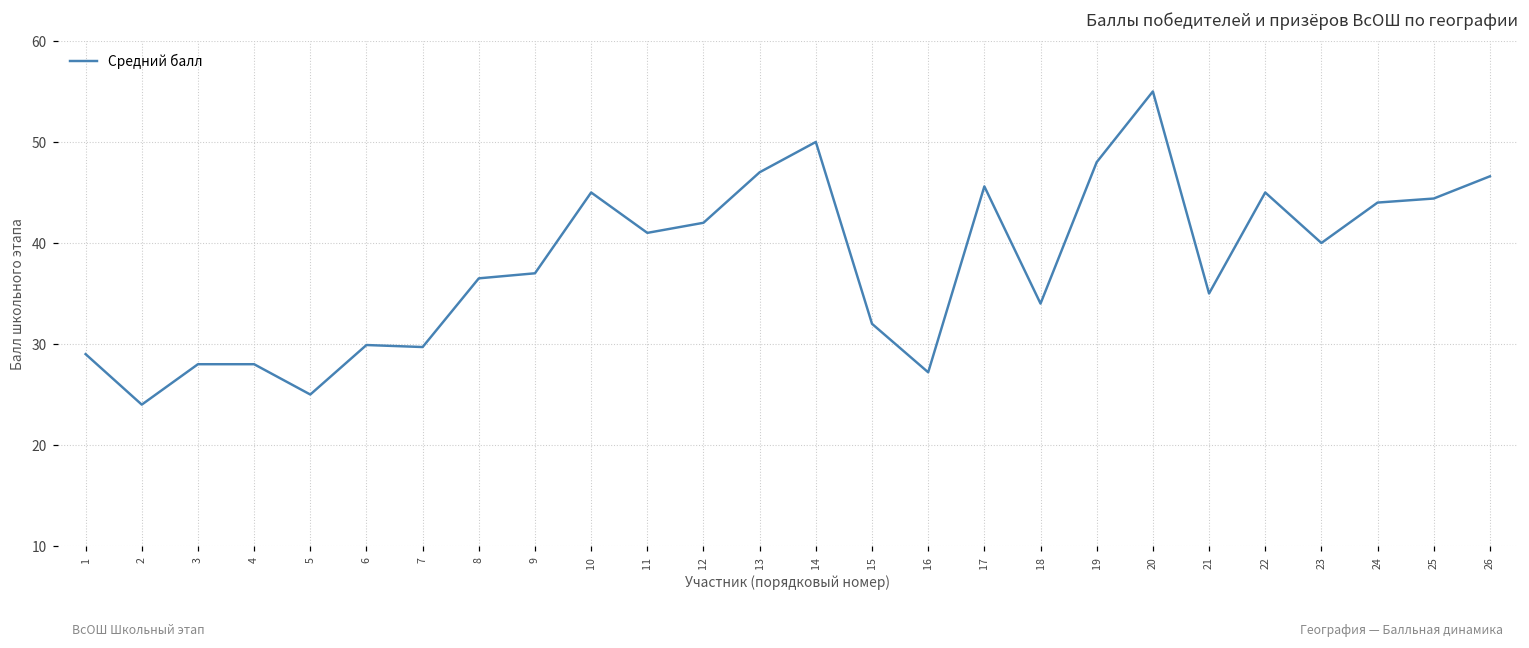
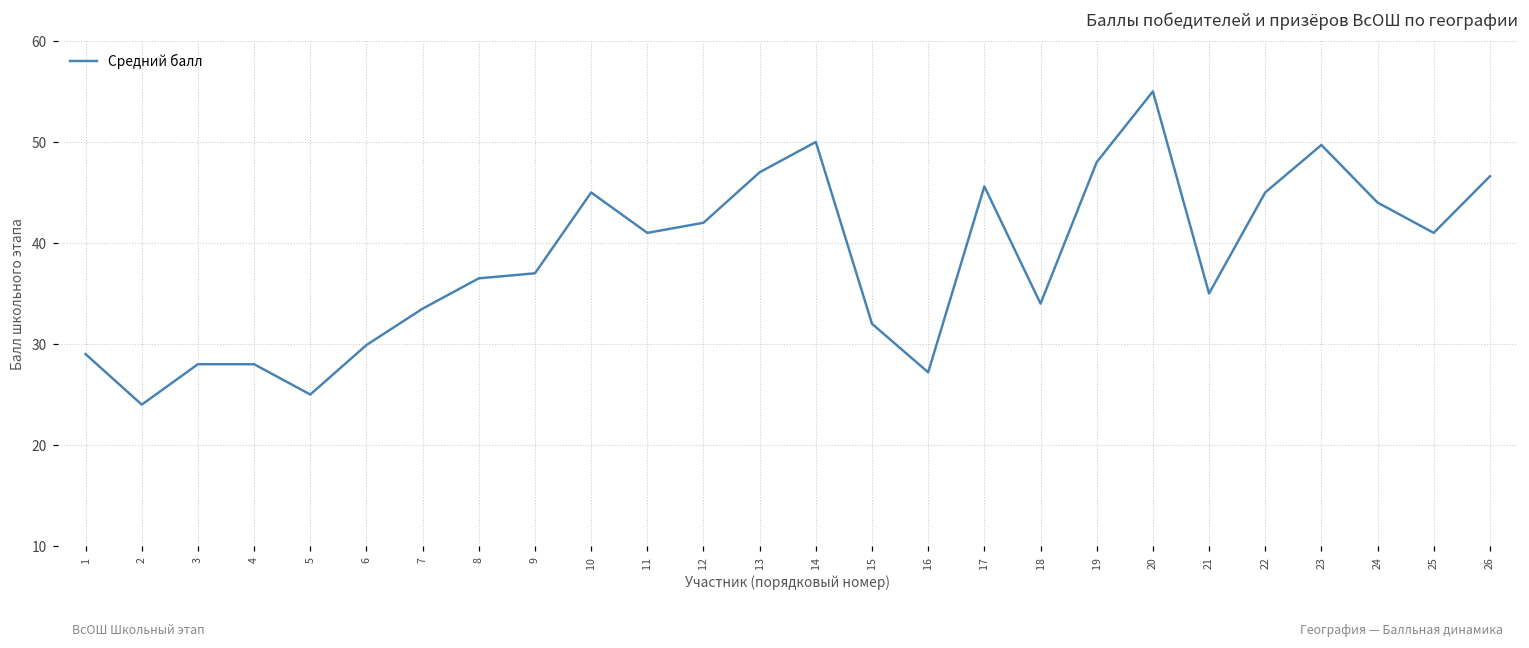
7: 30 -> 34
23: 40 -> 50
25: 44 -> 41
